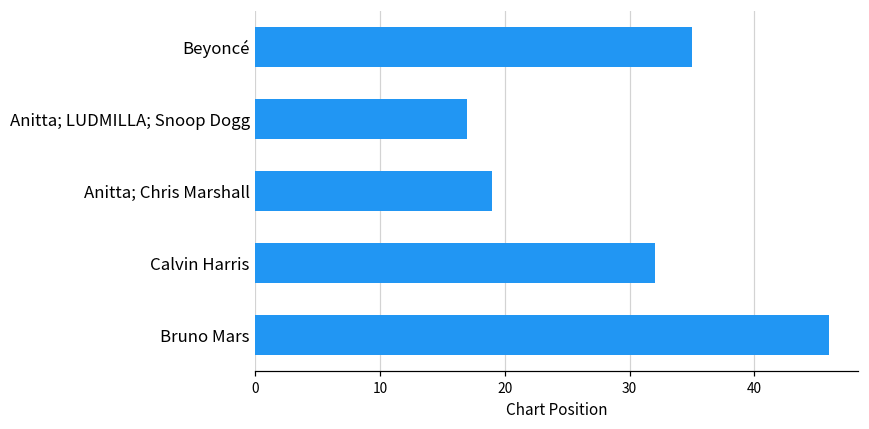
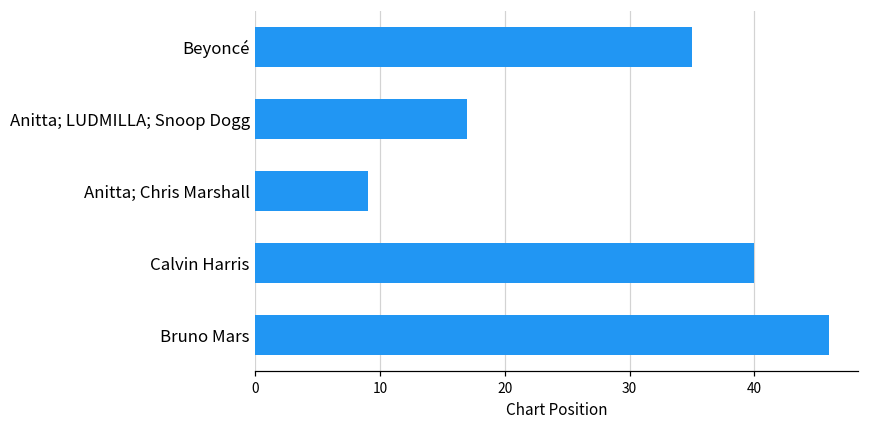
Anitta; Chris Marshall: 19 -> 9
Calvin Harris: 32 -> 40
